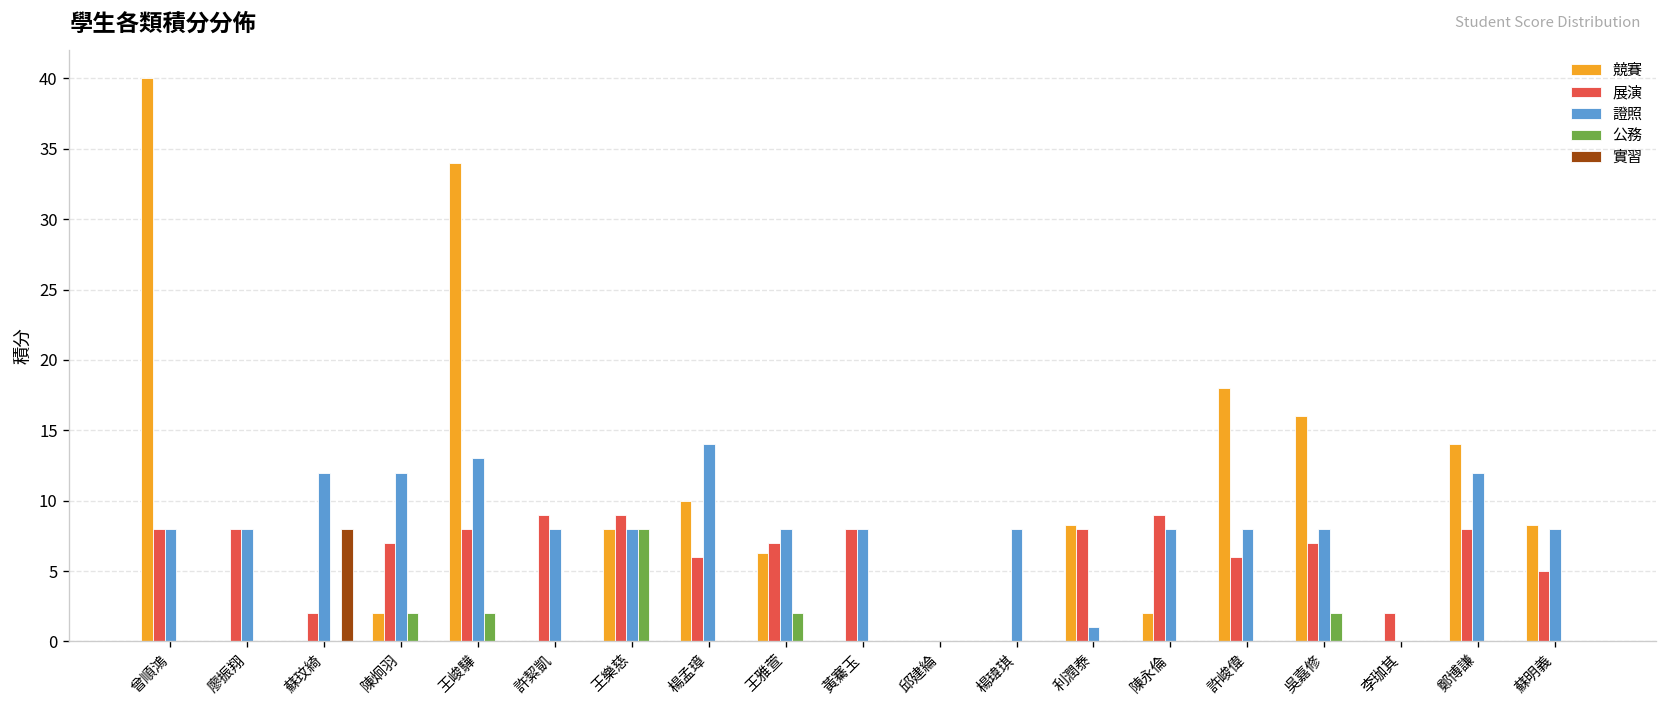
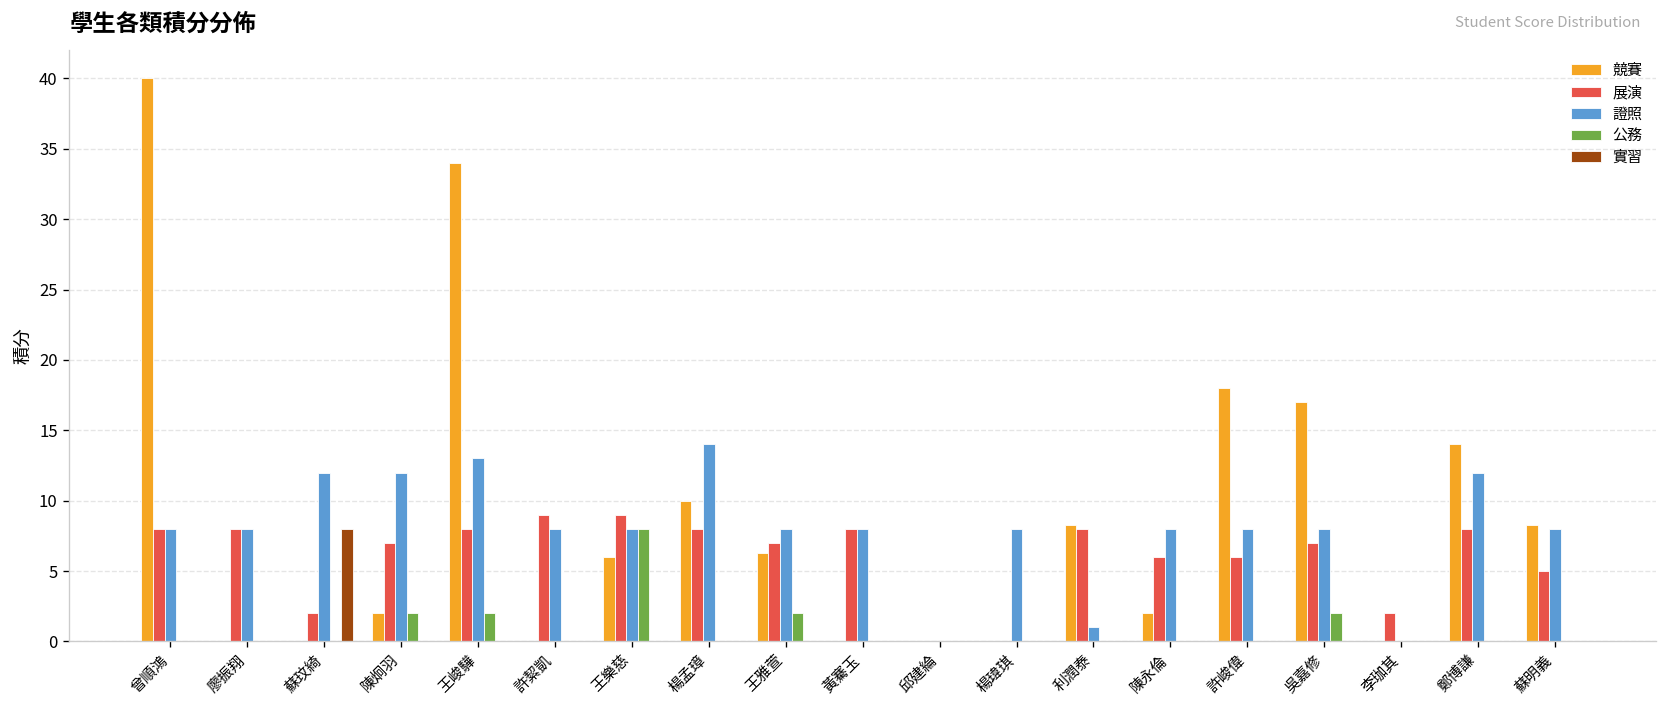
競賽, 王樂慈: 8 -> 6
展演, 楊孟璋: 6 -> 8
展演, 陳永倫: 9 -> 6
競賽, 吳嘉修: 16 -> 17
